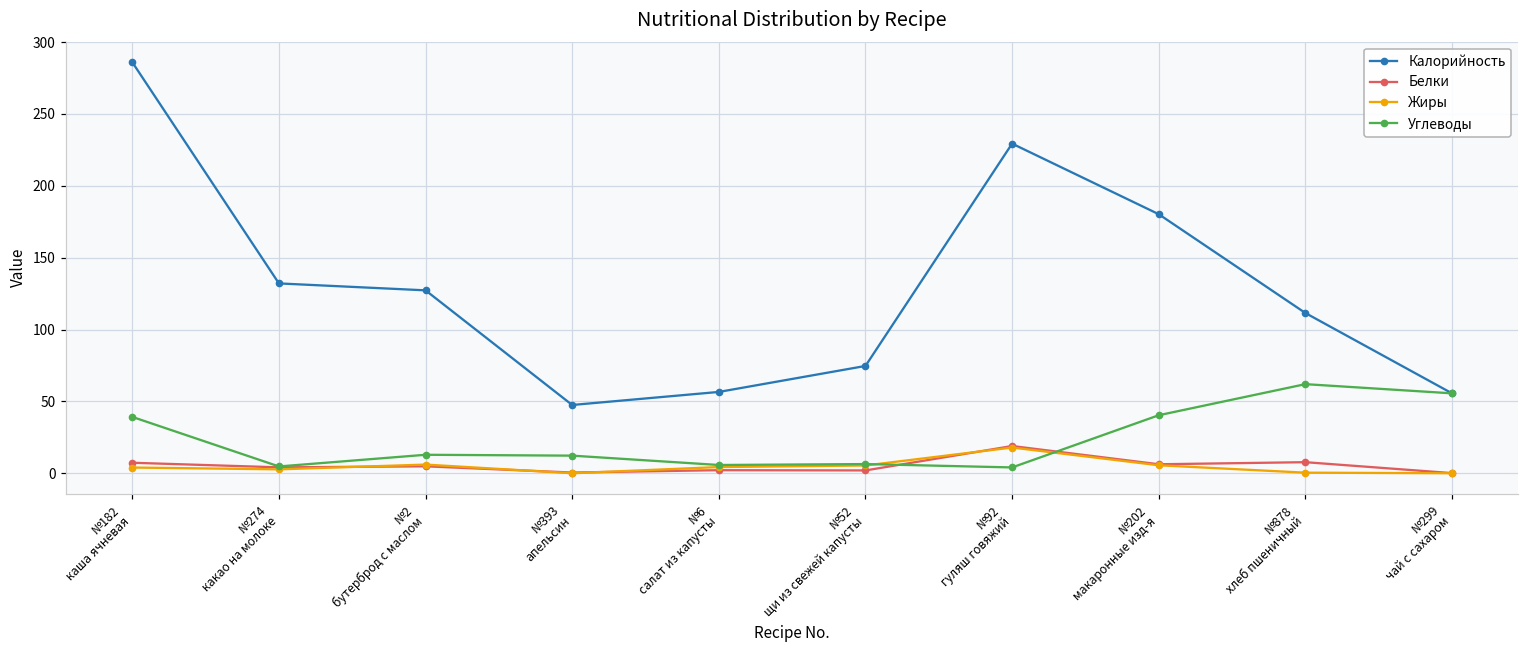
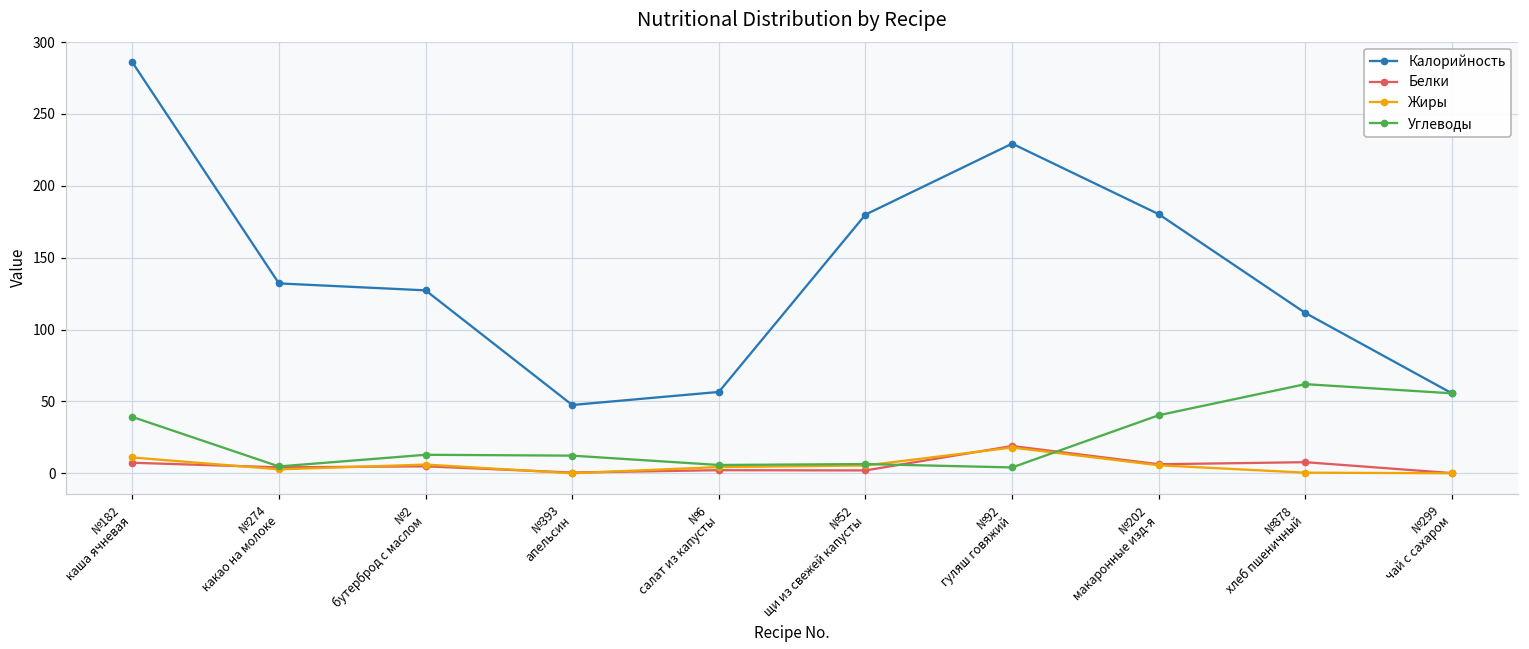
Жиры, №182 каша ячневая: 4 -> 11
Калорийность, №52 щи из свежей капусты: 75 -> 180
